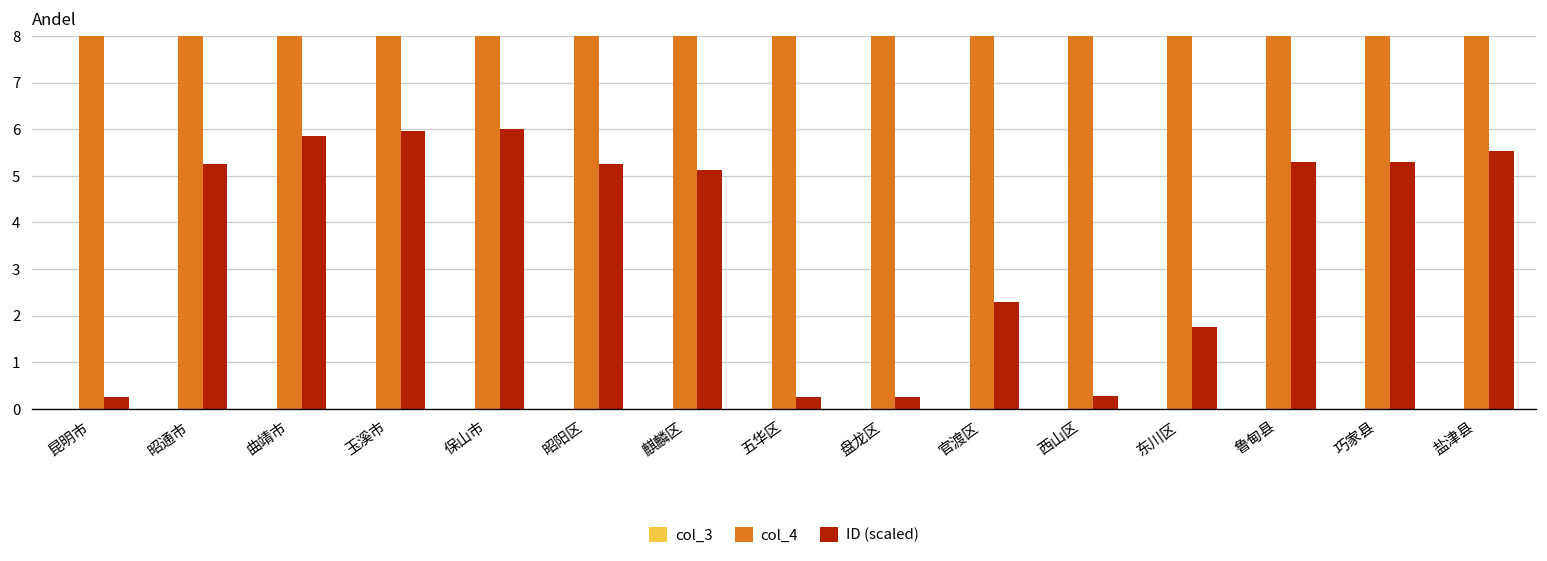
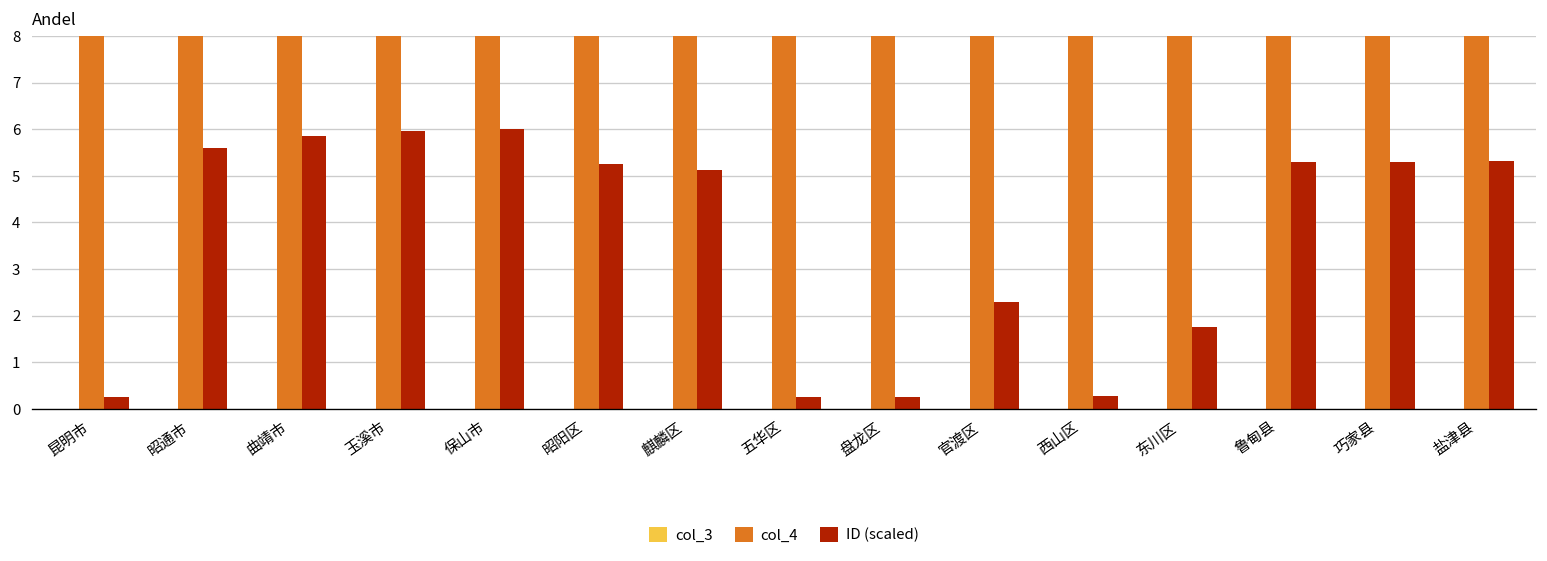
ID (scaled), 昭通市: 5.3 -> 5.6
ID (scaled), 盐津县: 5.5 -> 5.3
